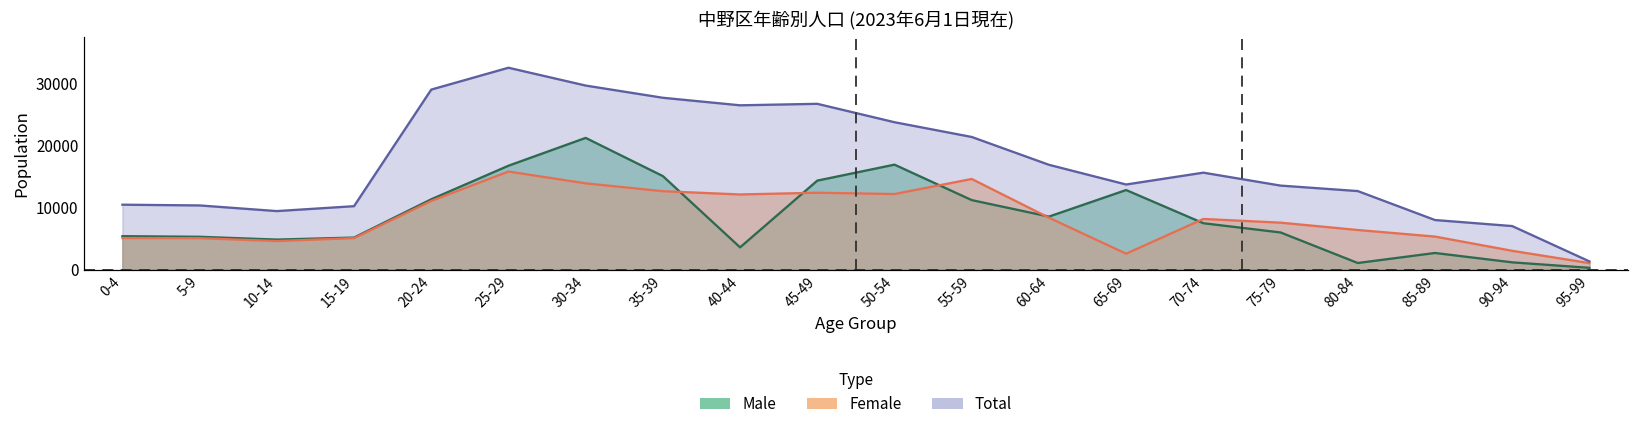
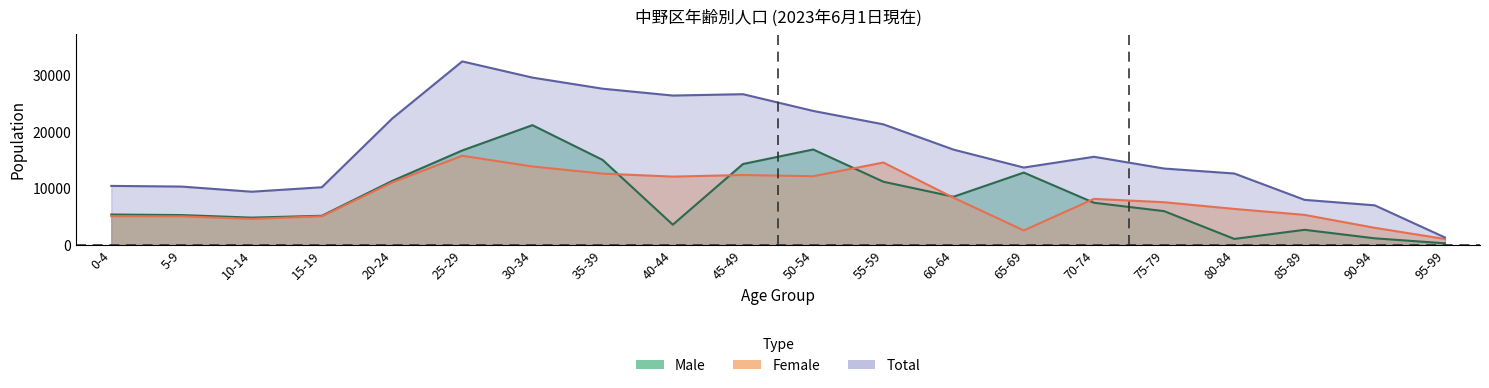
Total, 20-24: 29000 -> 22000
